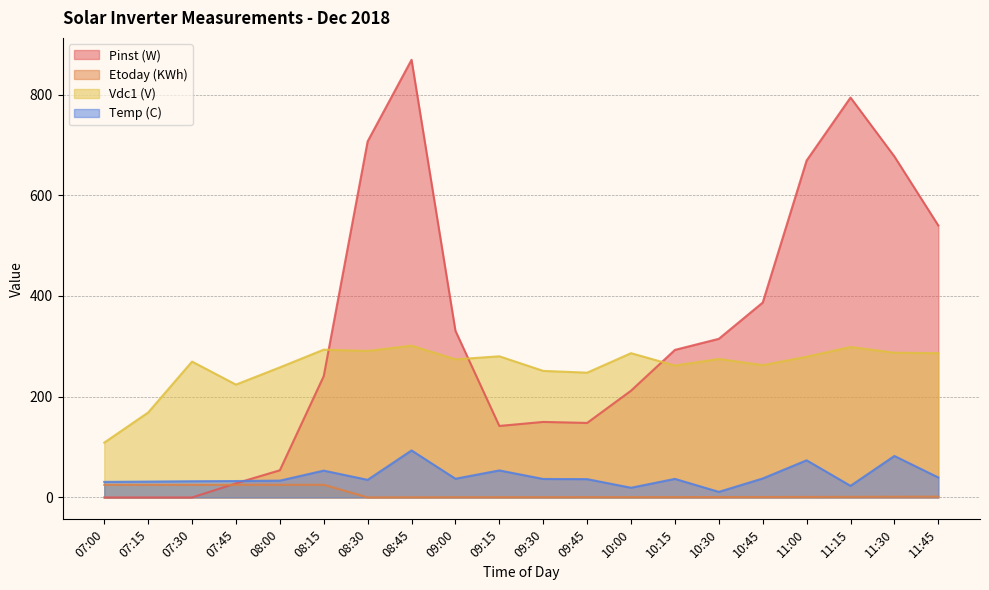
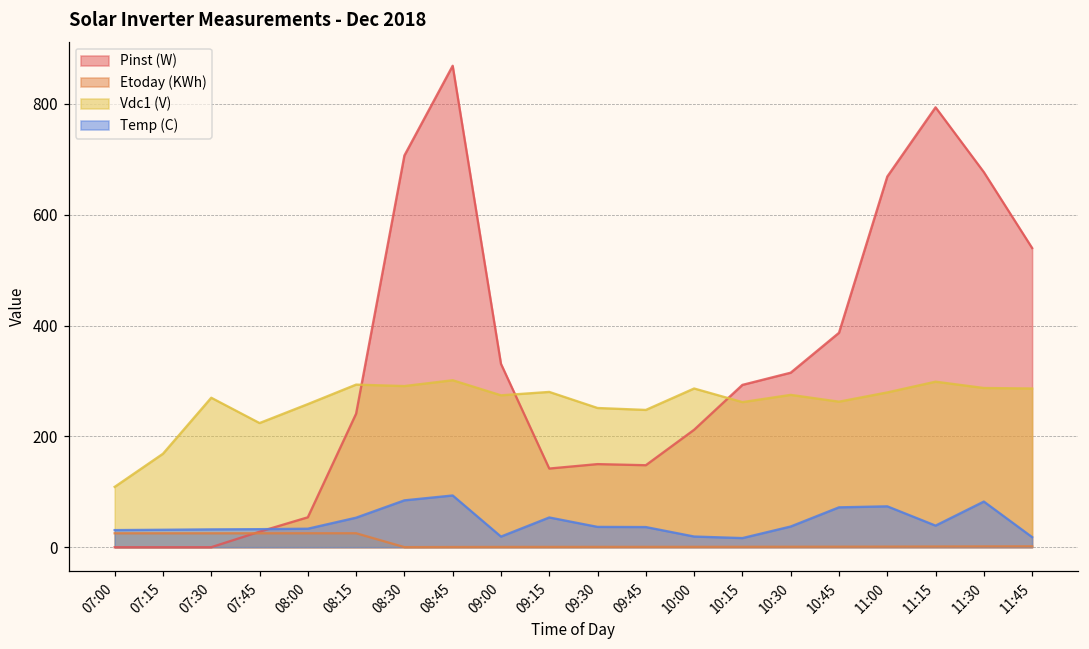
Temp (C), 08:30: 40 -> 80
Temp (C), 09:00: 40 -> 20
Temp (C), 10:15: 40 -> 20
Temp (C), 10:30: 10 -> 40
Temp (C), 10:45: 40 -> 70
Temp (C), 11:15: 20 -> 40
Temp (C), 11:45: 40 -> 20
